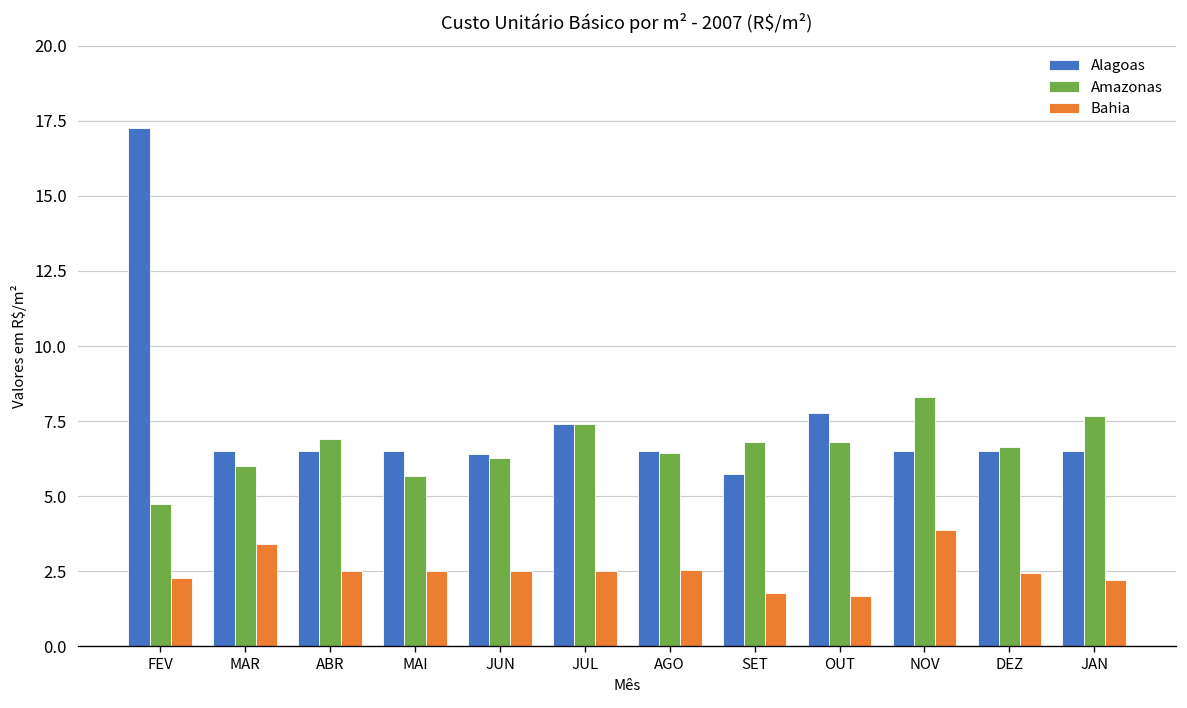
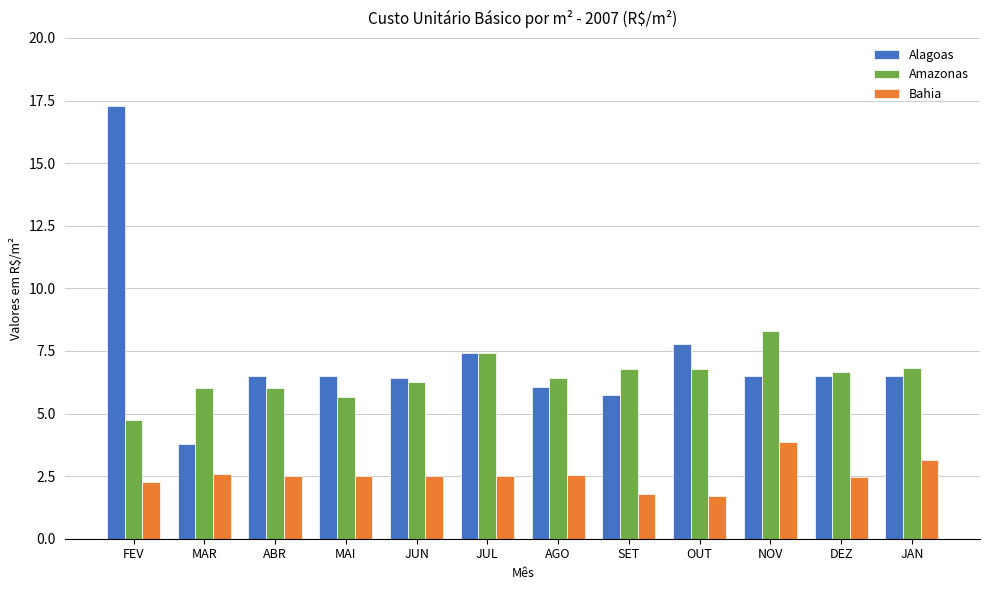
Alagoas, MAR: 6.5 -> 3.8
Bahia, MAR: 3.4 -> 2.6
Amazonas, ABR: 6.9 -> 6.0
Alagoas, AGO: 6.5 -> 6.1
Amazonas, JAN: 7.7 -> 6.8
Bahia, JAN: 2.2 -> 3.2
